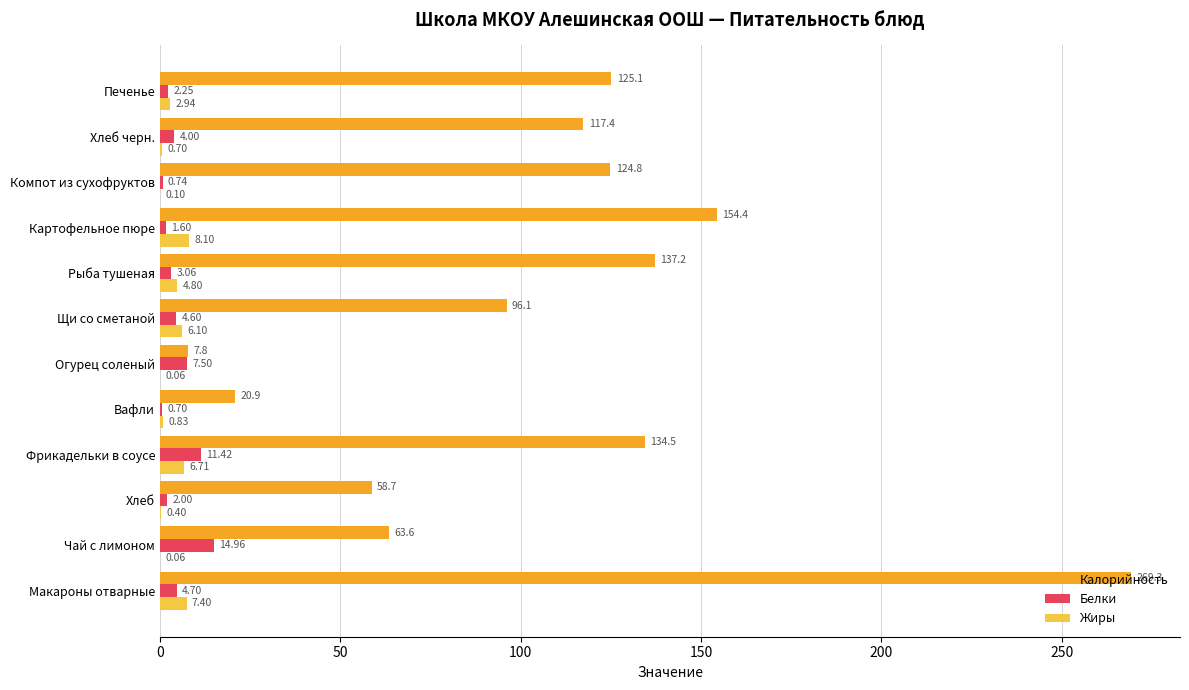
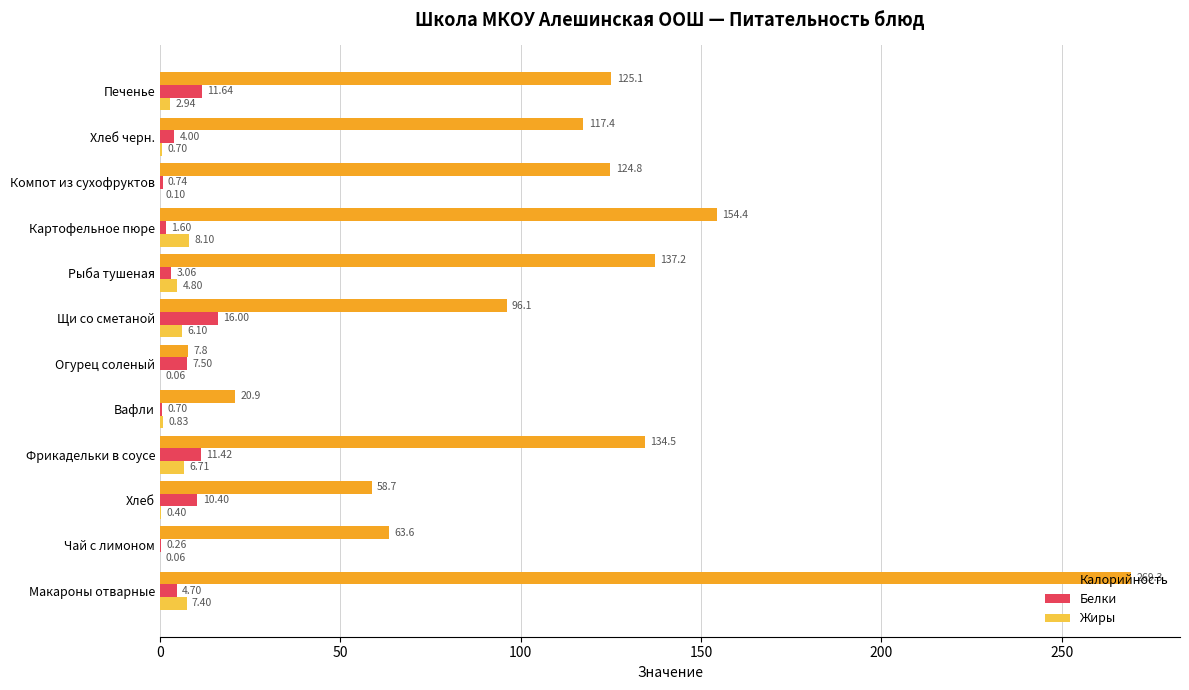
Белки, Печенье: 2.25 -> 11.64
Белки, Щи со сметаной: 4.60 -> 16.00
Белки, Хлеб: 2.00 -> 10.40
Белки, Чай с лимоном: 14.96 -> 0.26
